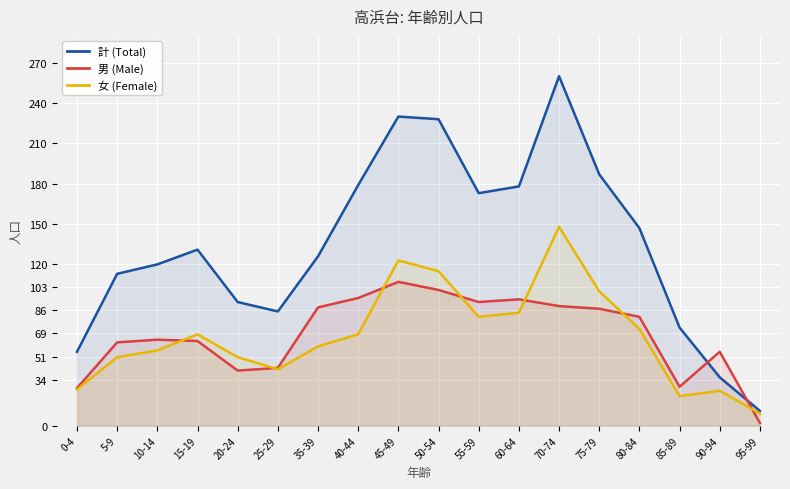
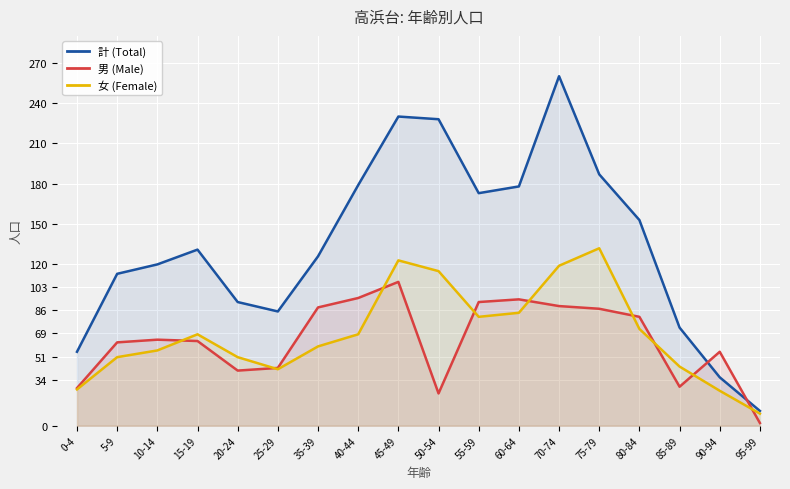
男 (Male), 50-54: 101 -> 24
女 (Female), 70-74: 148 -> 119
女 (Female), 75-79: 100 -> 132
計 (Total), 80-84: 147 -> 153
女 (Female), 85-89: 22 -> 44
